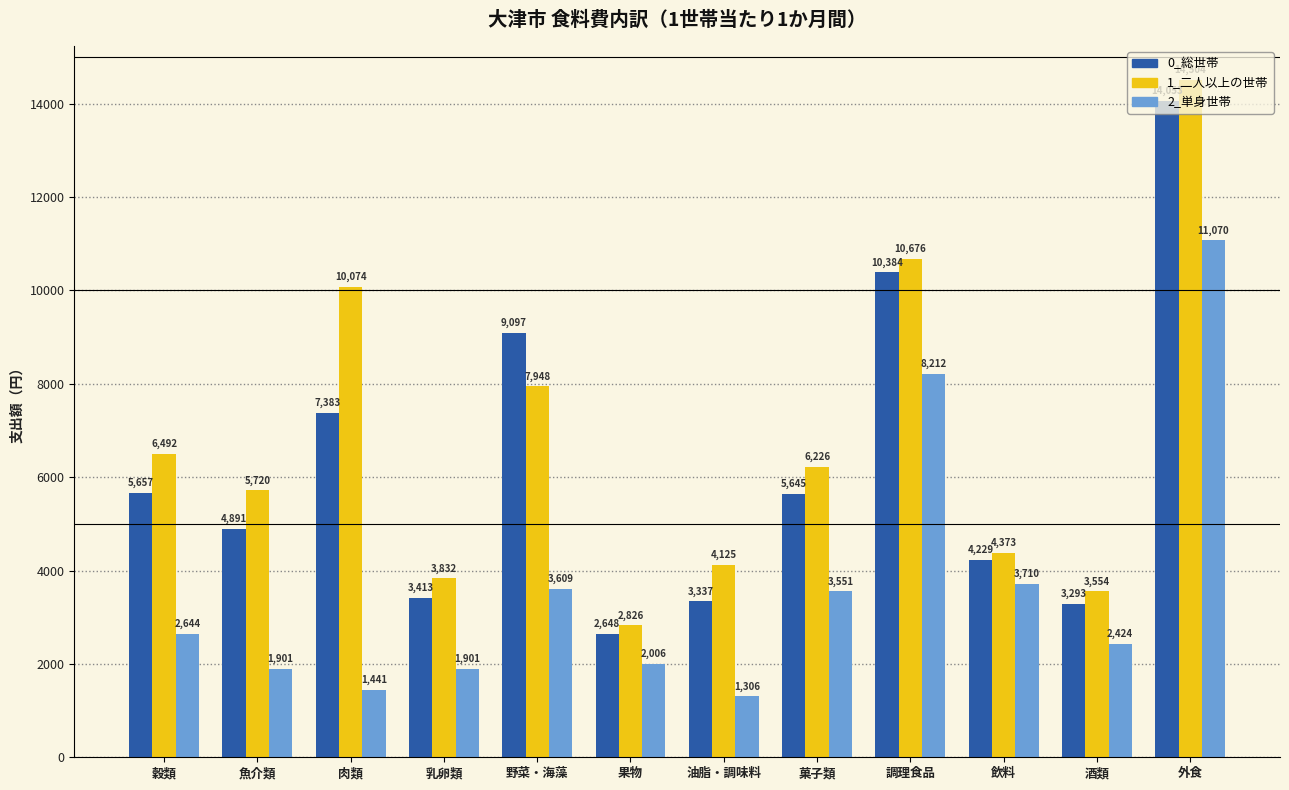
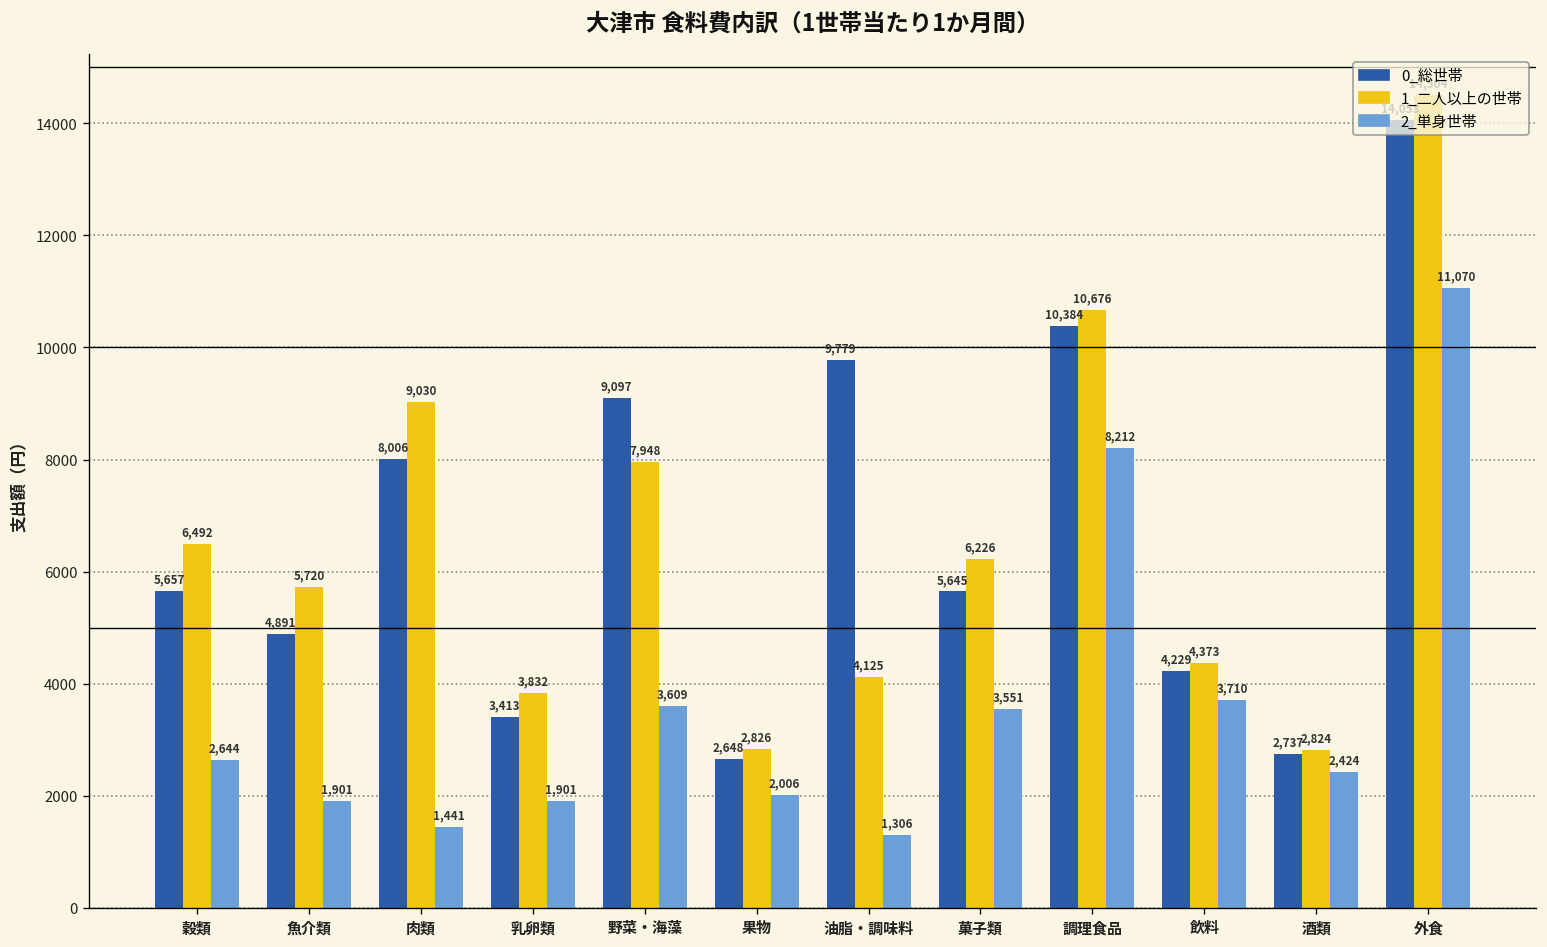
0_総世帯, 肉類: 7,383 -> 8,006
1_二人以上の世帯, 肉類: 10,074 -> 9,030
0_総世帯, 油脂・調味料: 3,337 -> 9,779
0_総世帯, 酒類: 3,293 -> 2,737
1_二人以上の世帯, 酒類: 3,554 -> 2,824
